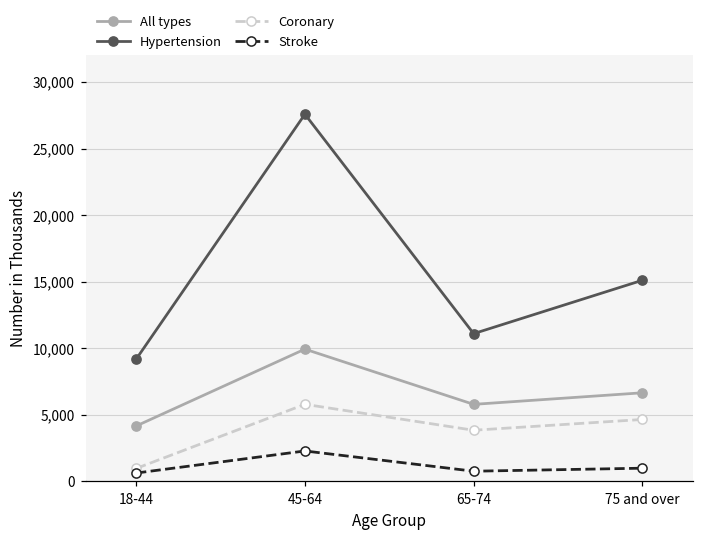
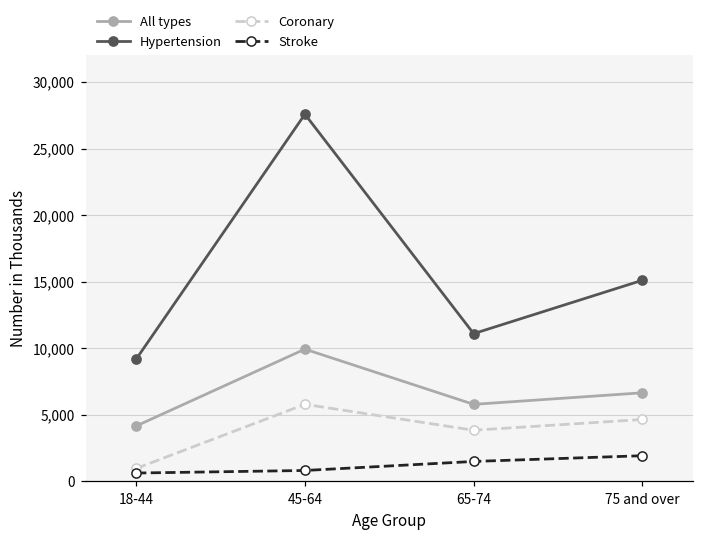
Stroke, 45-64: 2,300 -> 800
Stroke, 65-74: 800 -> 1,500
Stroke, 75 and over: 1,000 -> 1,900
